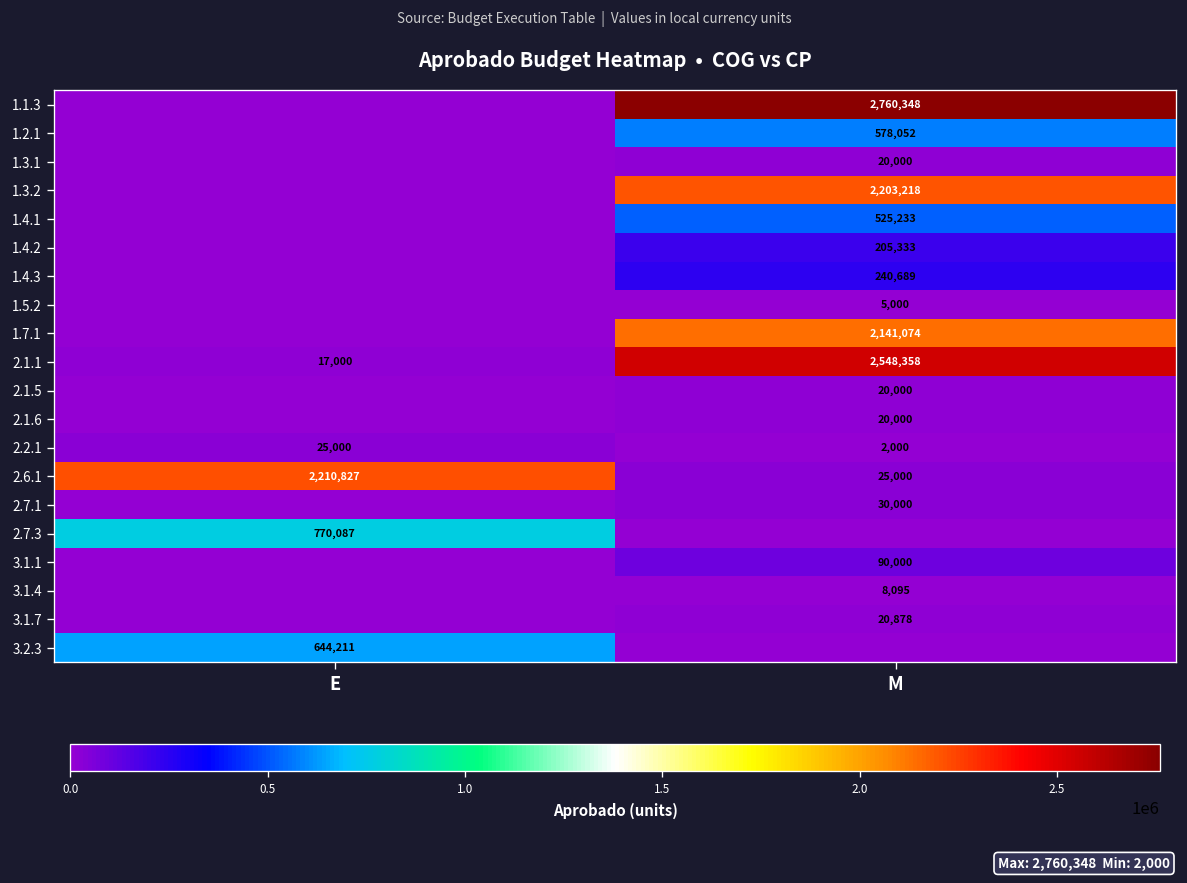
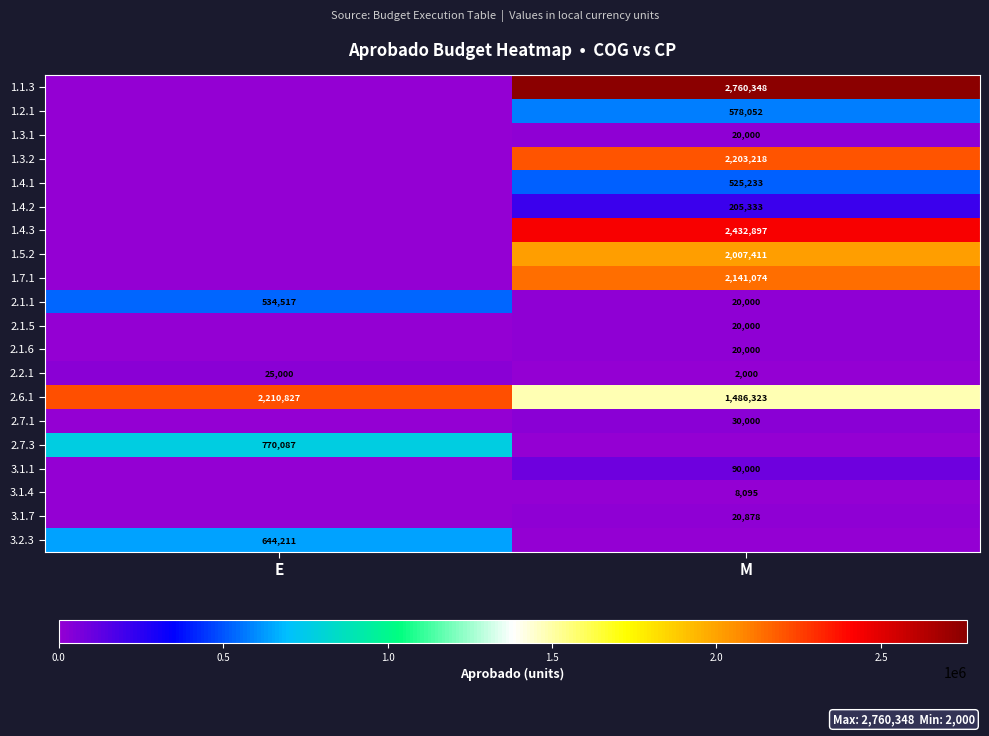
1.4.3, M: 240,689 -> 2,432,897
1.5.2, M: 5,000 -> 2,007,411
2.1.1, E: 17,000 -> 534,517
2.1.1, M: 2,548,358 -> 20,000
2.6.1, M: 25,000 -> 1,486,323
